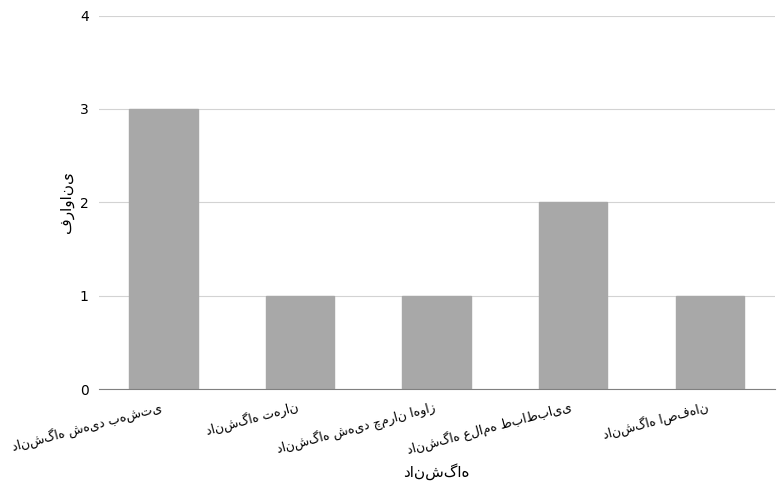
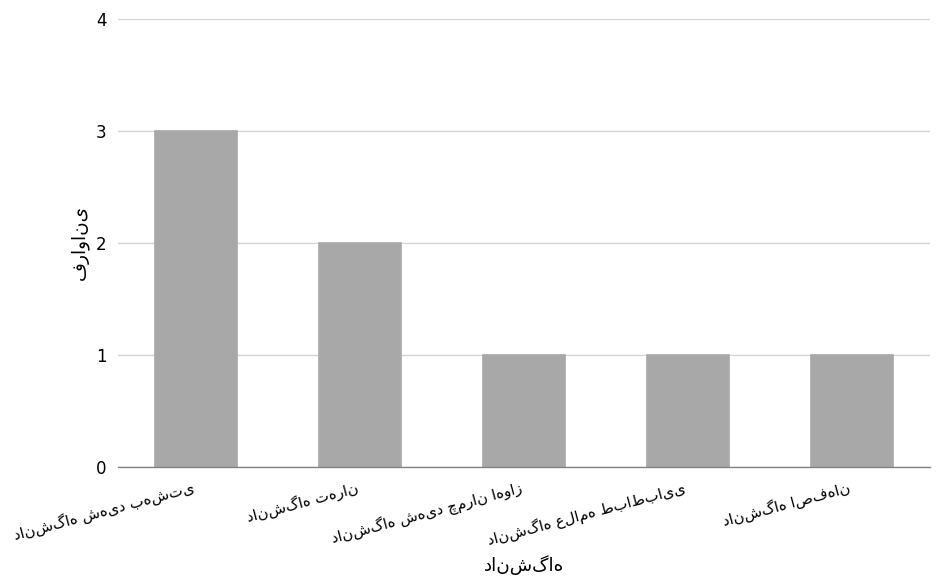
دانشگاه تهران: 1 -> 2
دانشگاه علامه طباطبایی: 2 -> 1
